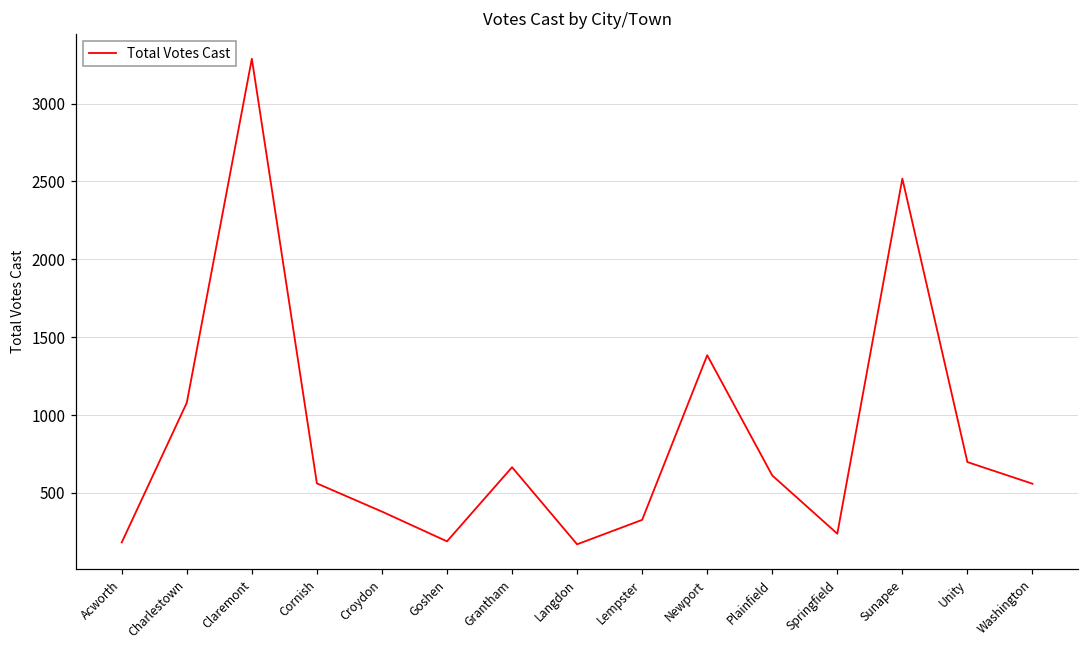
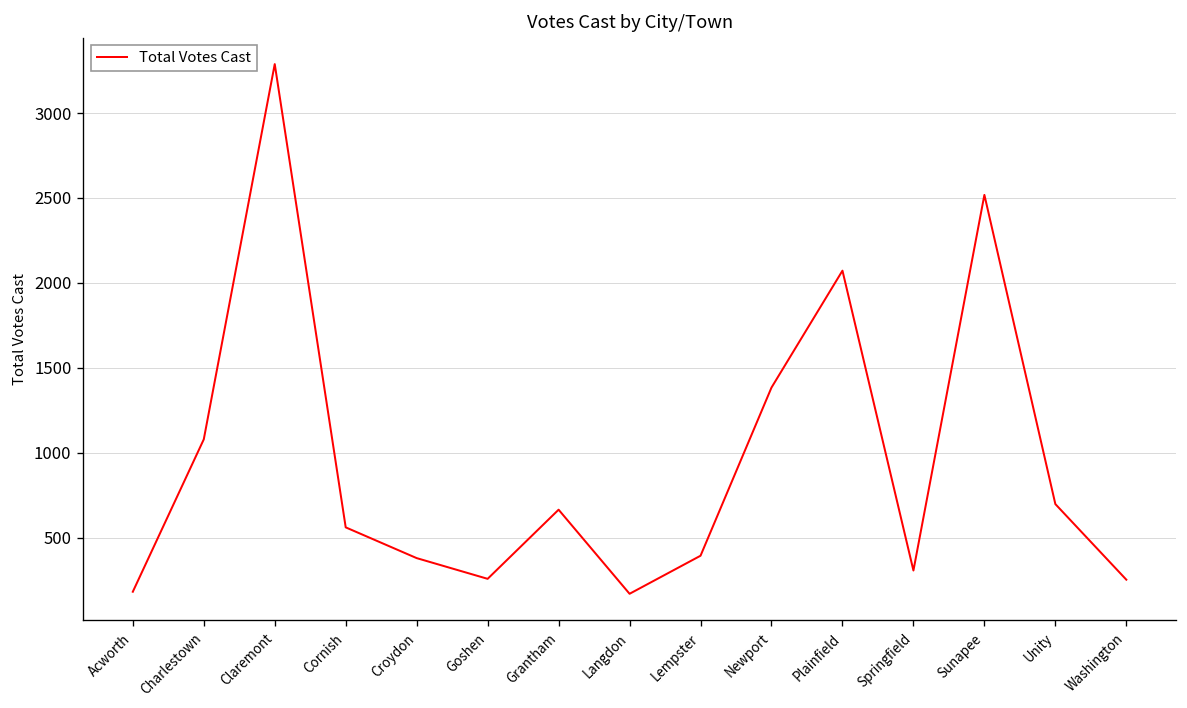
Goshen: 190 -> 260
Lempster: 330 -> 390
Plainfield: 610 -> 2070
Springfield: 240 -> 310
Washington: 560 -> 250
